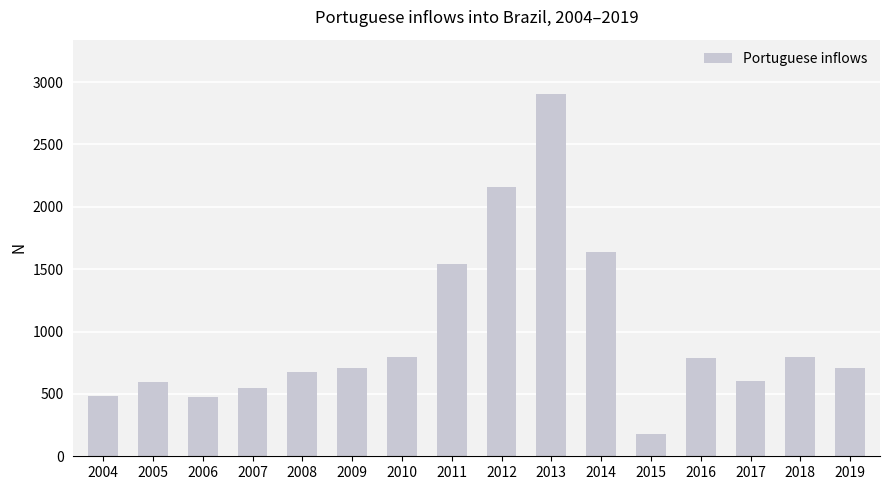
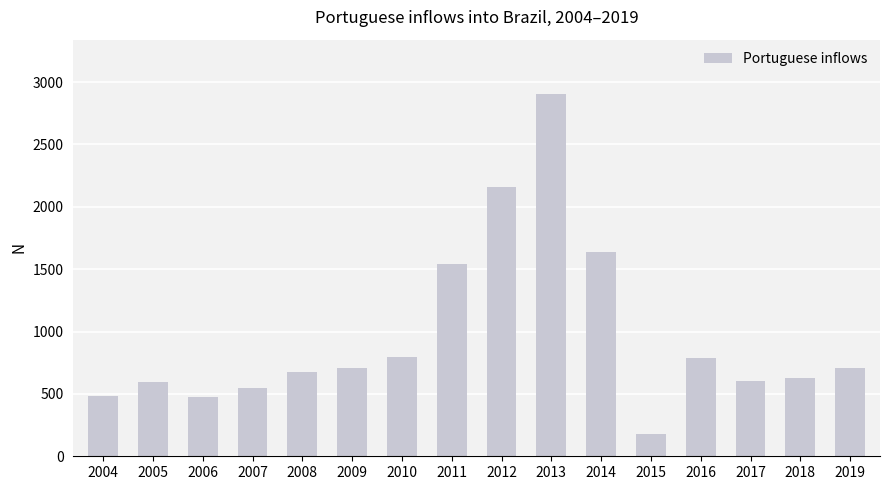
2018: 800 -> 630
